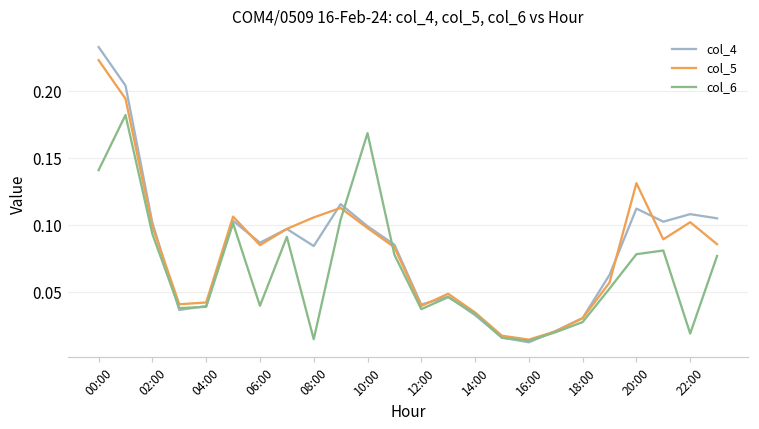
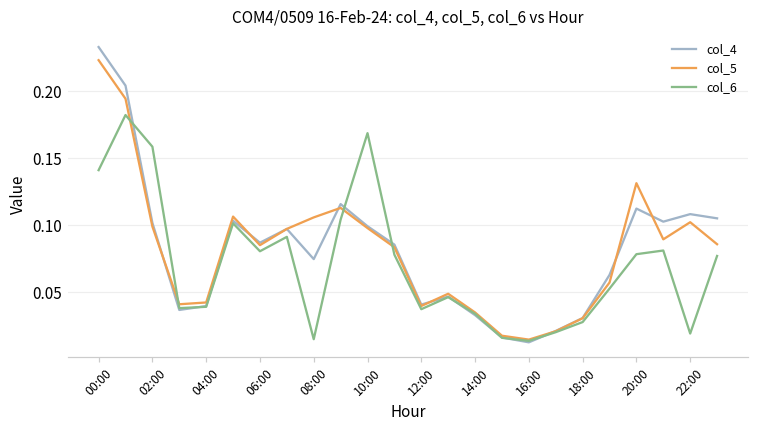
col_6, 02:00: 0.093 -> 0.158
col_6, 06:00: 0.040 -> 0.080
col_4, 08:00: 0.084 -> 0.075
